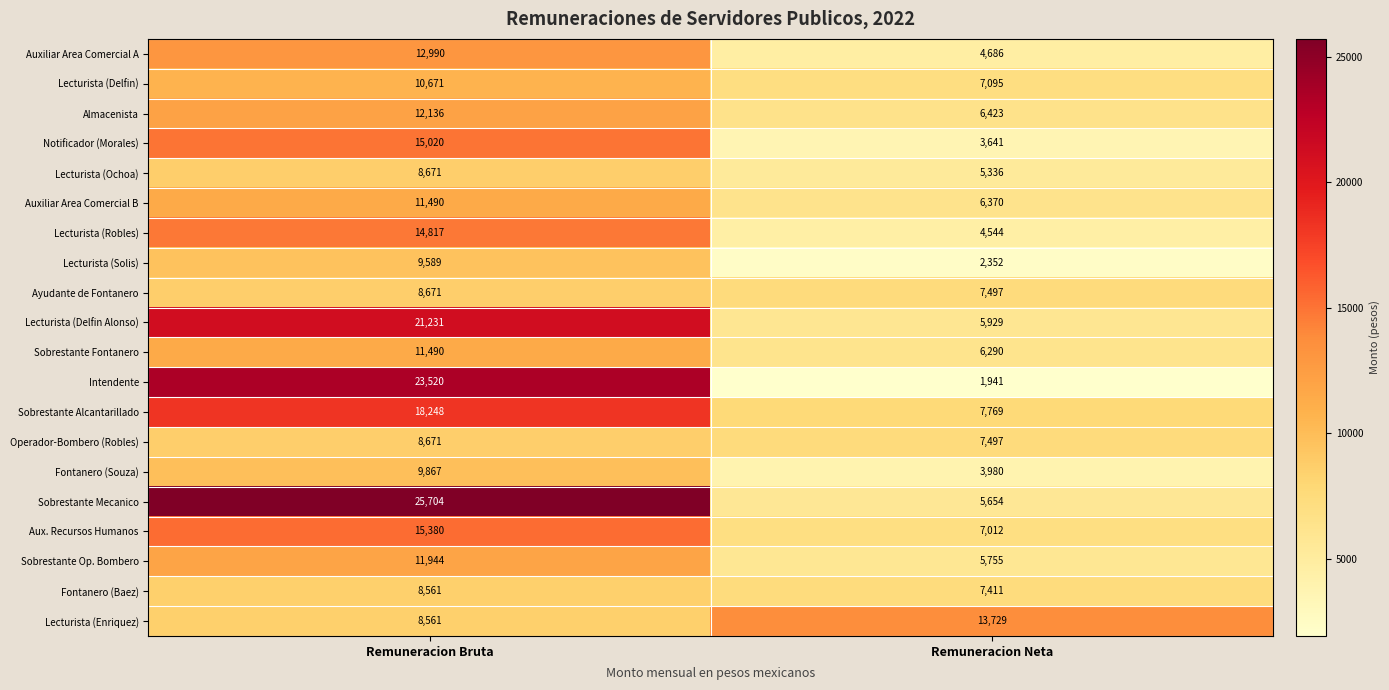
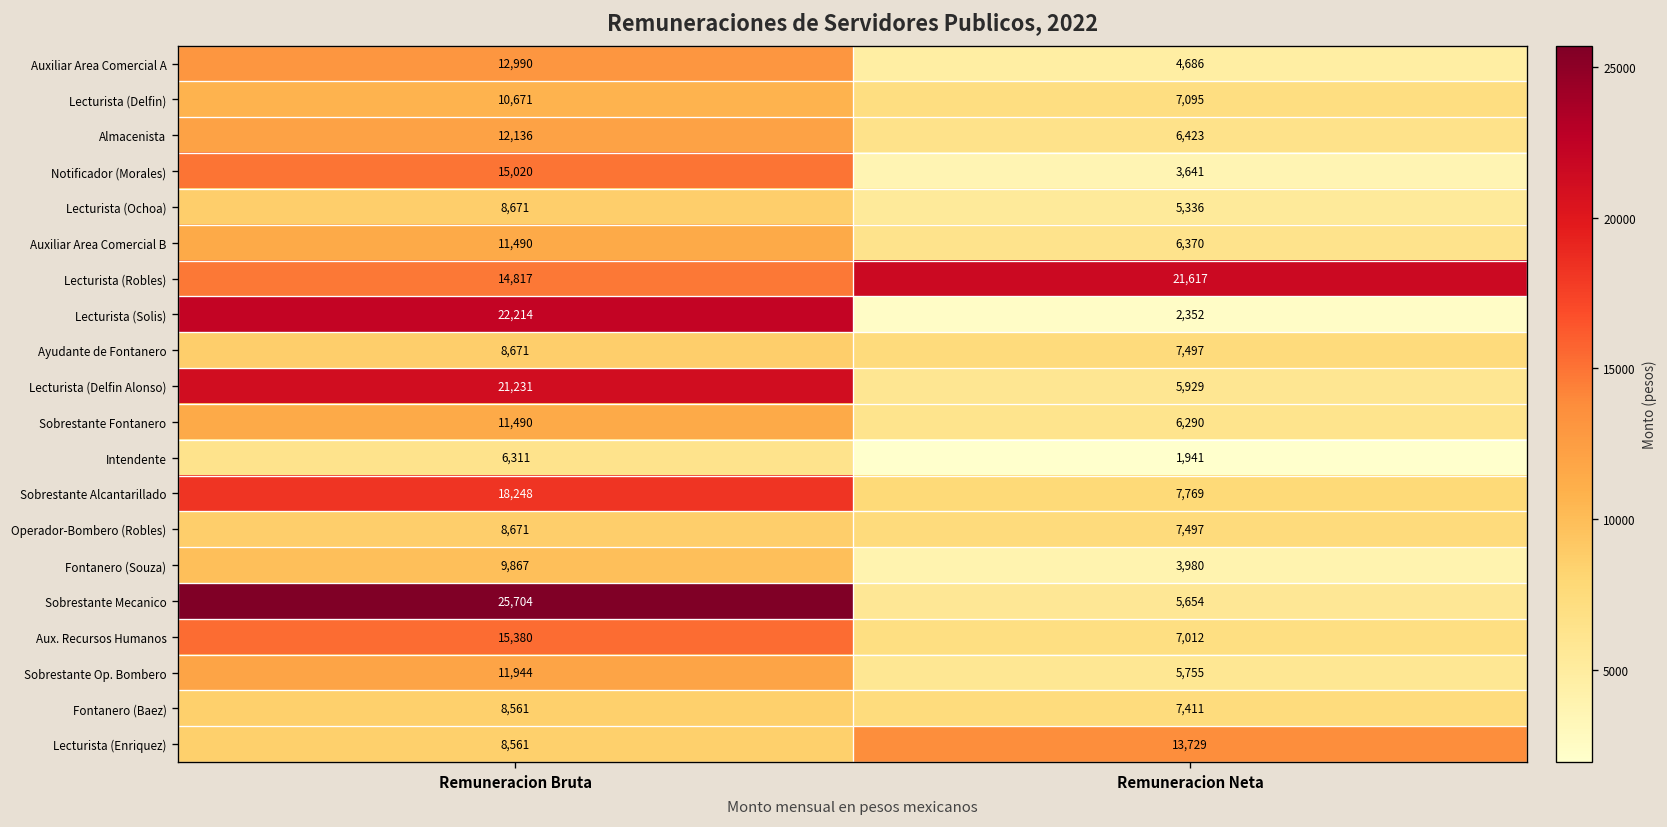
Lecturista (Robles), Remuneracion Neta: 4,544 -> 21,617
Lecturista (Solis), Remuneracion Bruta: 9,589 -> 22,214
Intendente, Remuneracion Bruta: 23,520 -> 6,311
